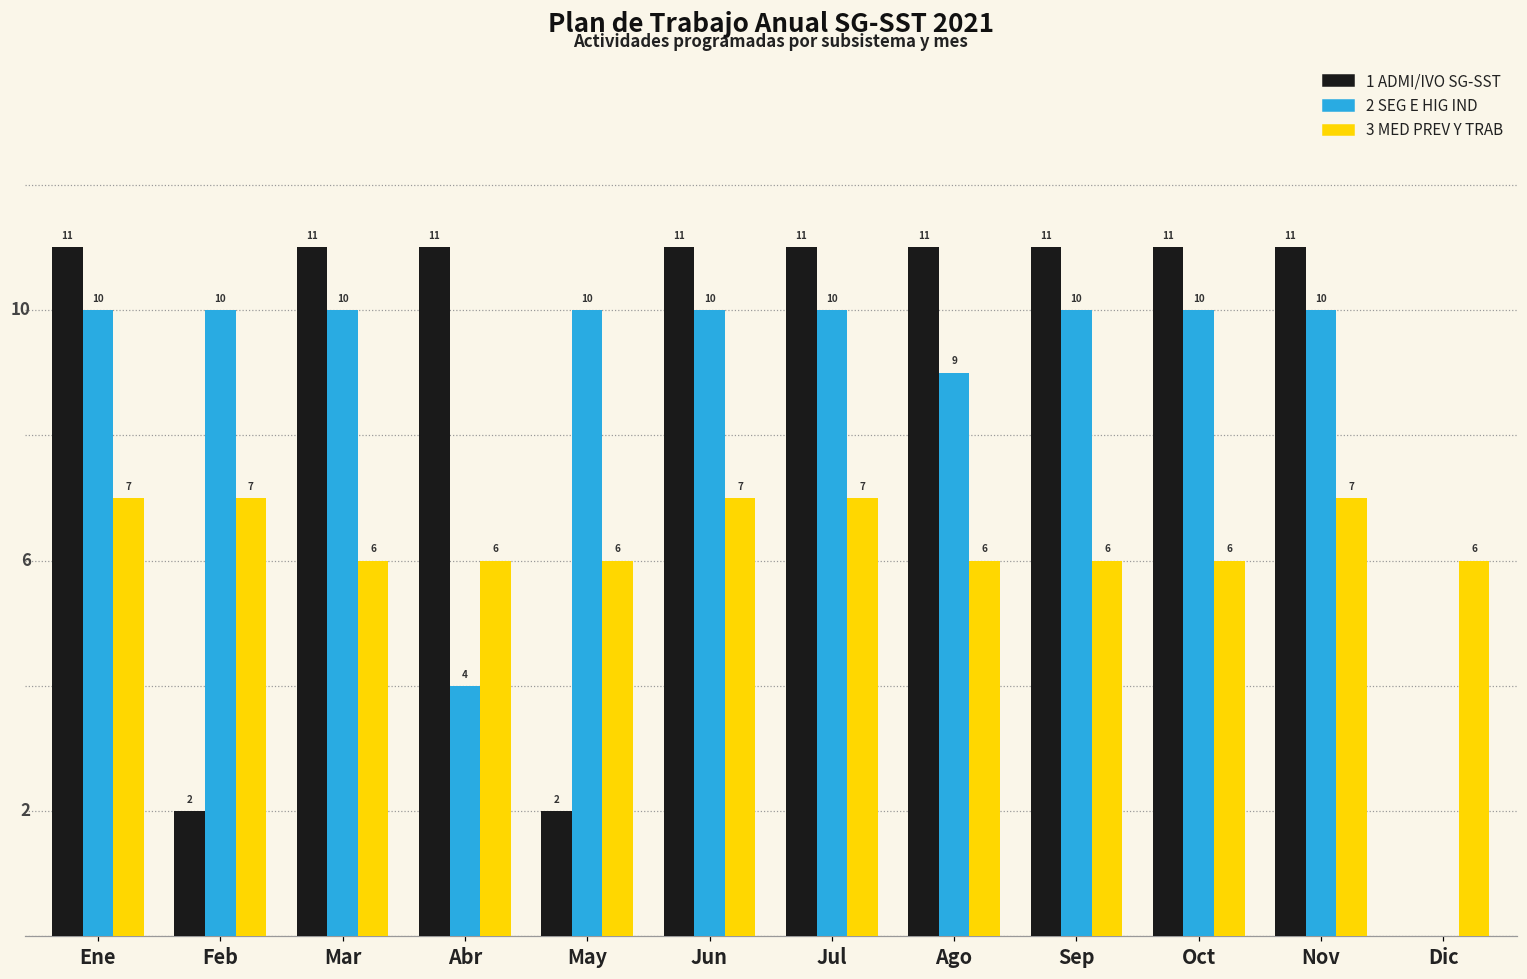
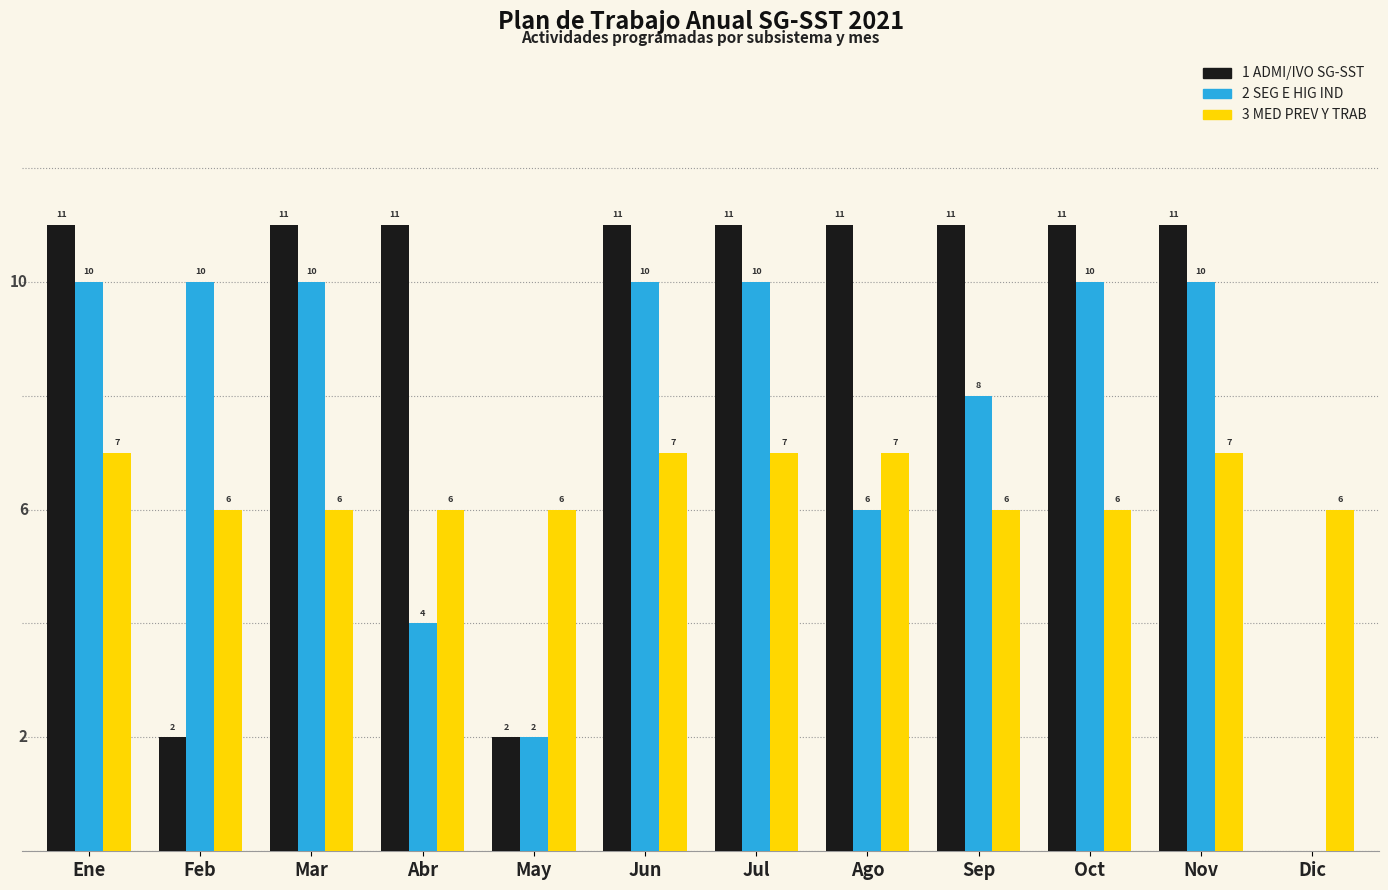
3 MED PREV Y TRAB, Feb: 7 -> 6
2 SEG E HIG IND, May: 10 -> 2
2 SEG E HIG IND, Ago: 9 -> 6
3 MED PREV Y TRAB, Ago: 6 -> 7
2 SEG E HIG IND, Sep: 10 -> 8
